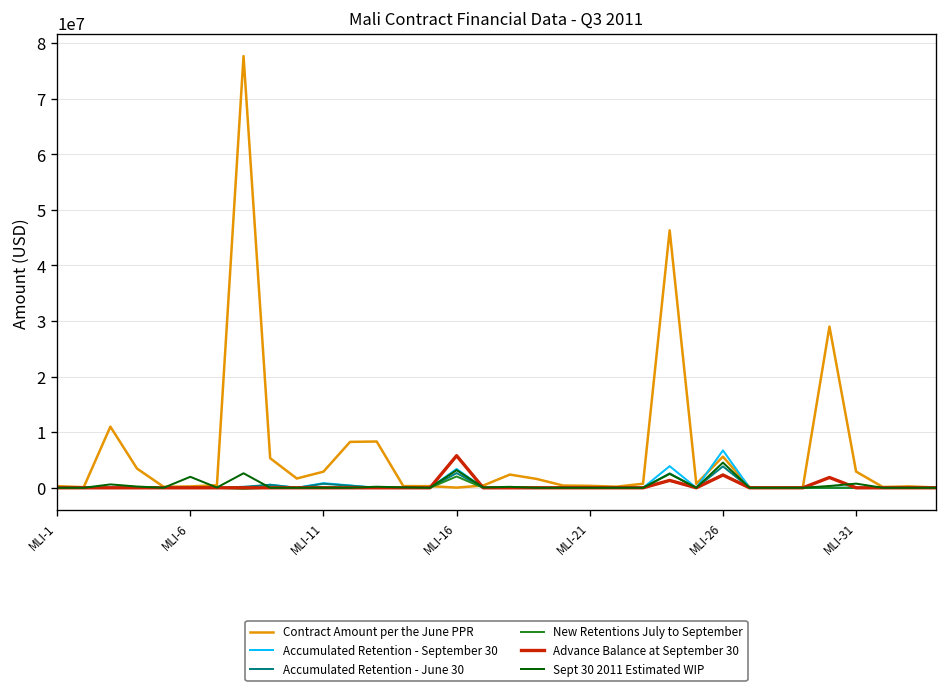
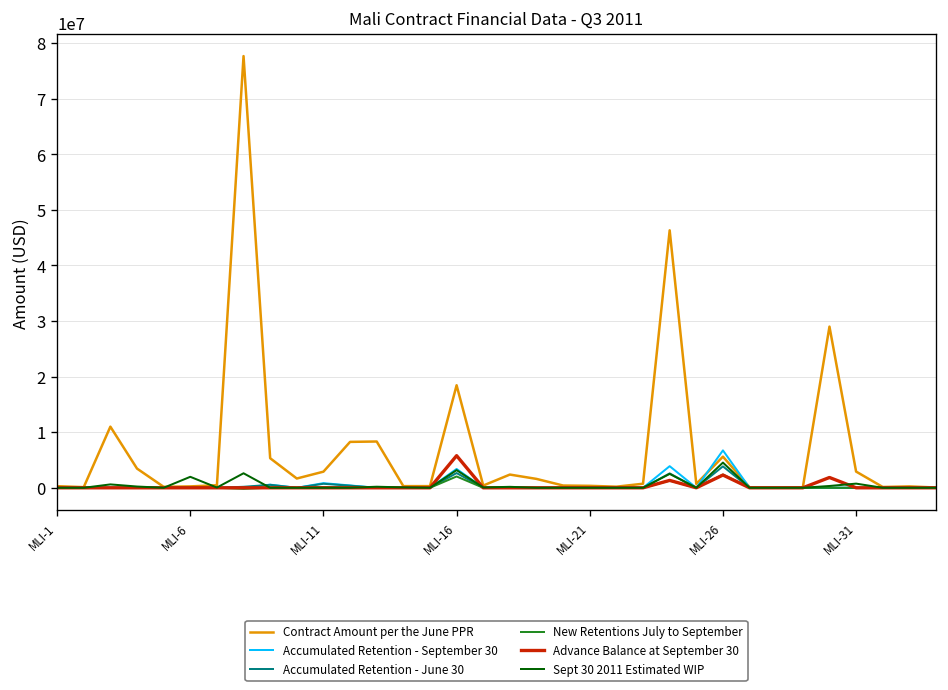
Contract Amount per the June PPR, MLI-16: 0 -> 18000000
